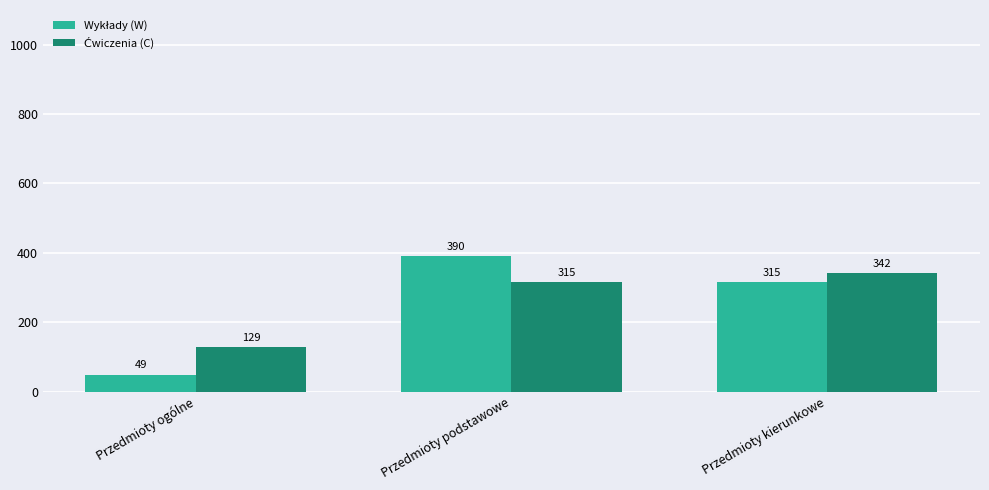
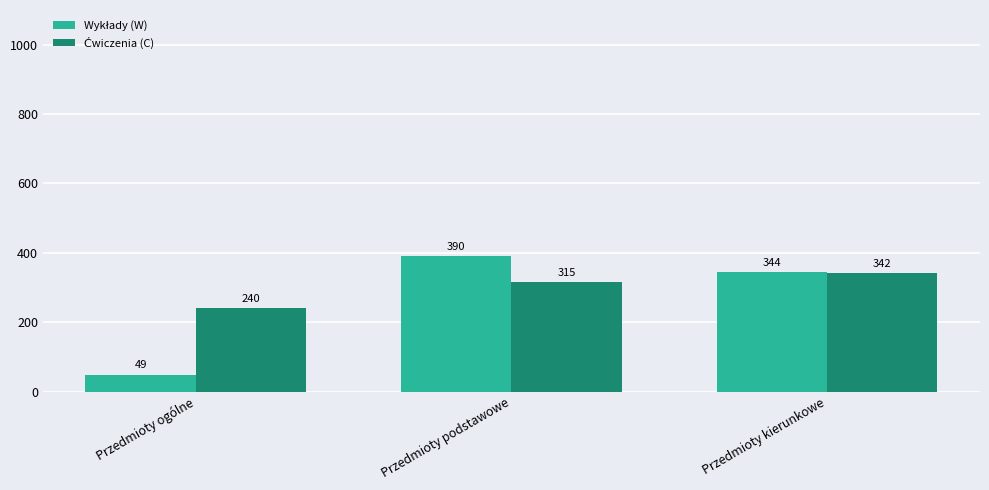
Ćwiczenia (C), Przedmioty ogólne: 129 -> 240
Wykłady (W), Przedmioty kierunkowe: 315 -> 344
